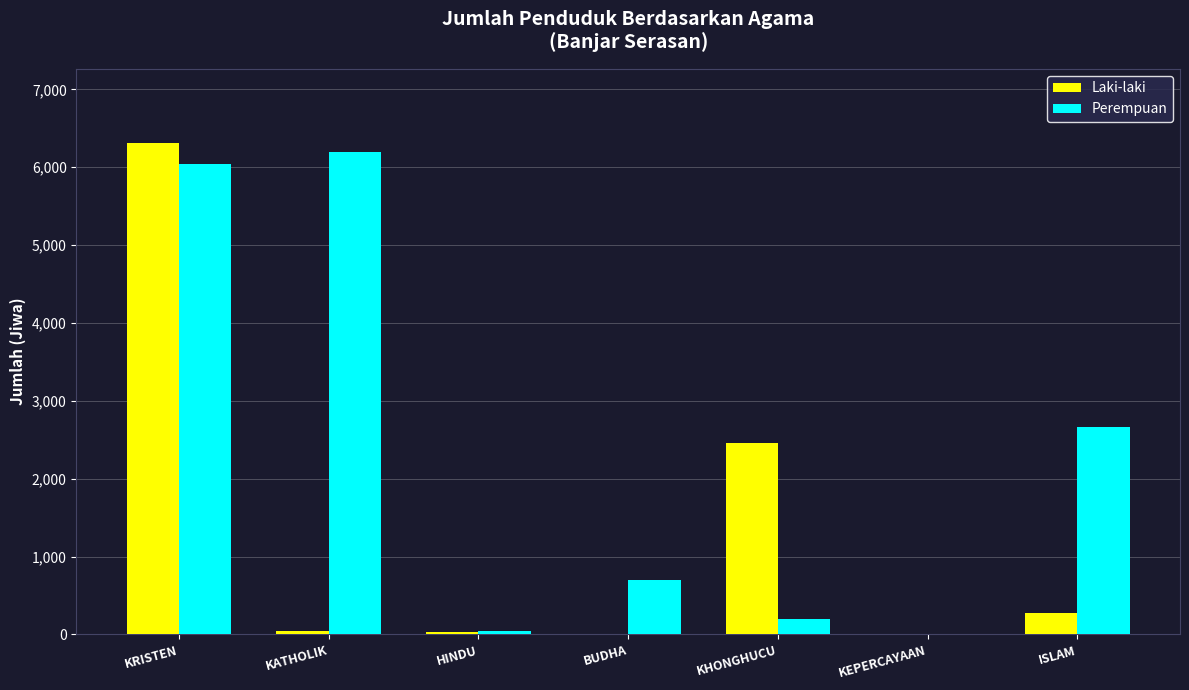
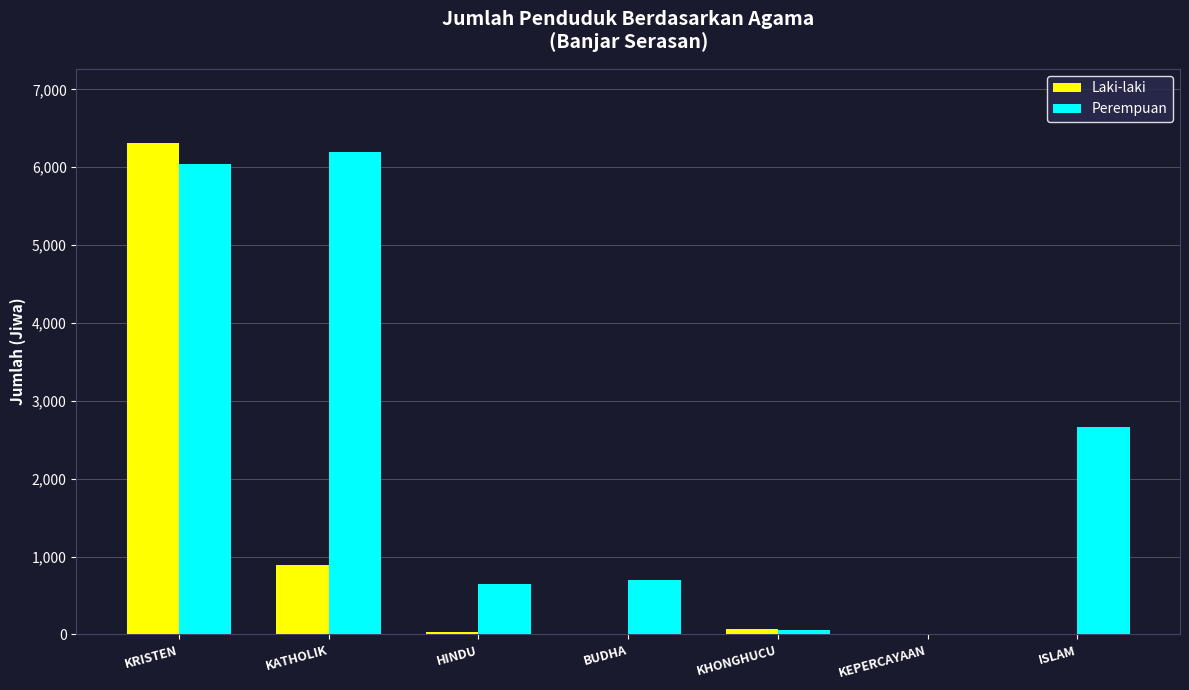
Laki-laki, KATHOLIK: 0 -> 900
Perempuan, HINDU: 0 -> 600
Laki-laki, KHONGHUCU: 2,500 -> 100
Perempuan, KHONGHUCU: 200 -> 100
Laki-laki, ISLAM: 300 -> 0
